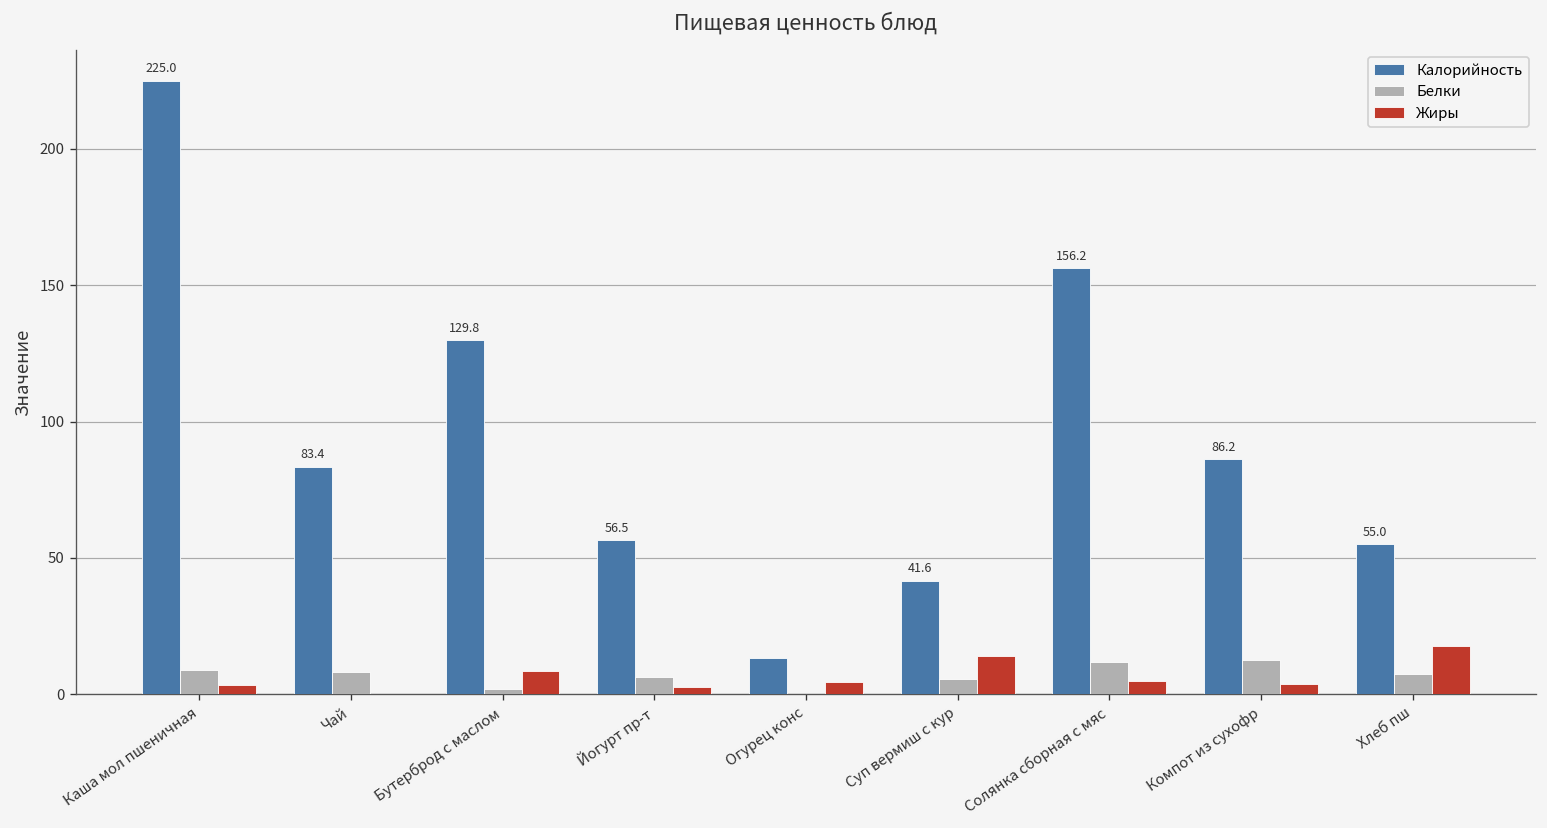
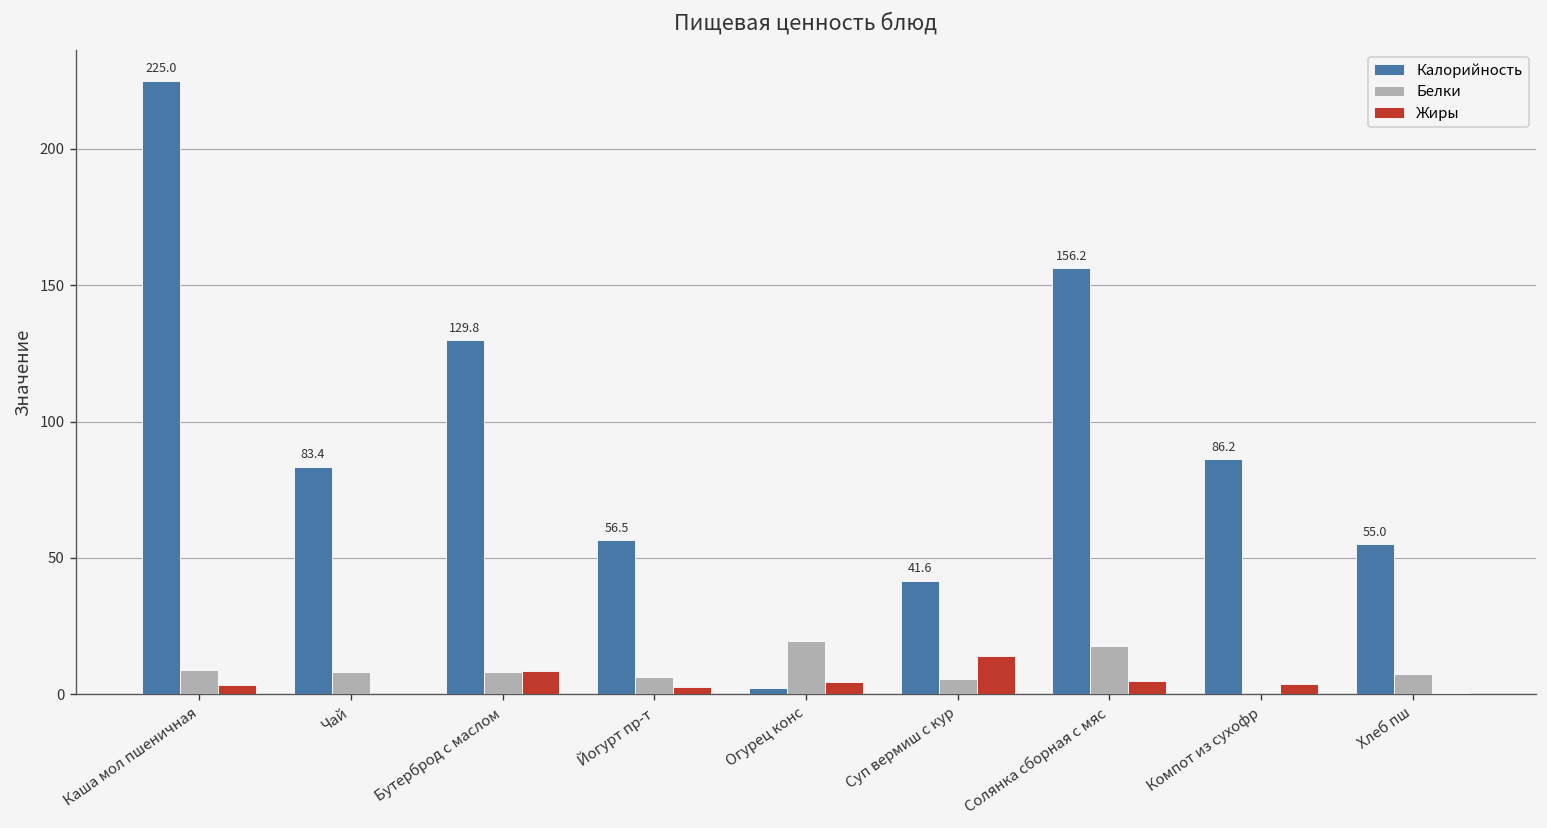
Белки, Бутерброд с маслом: 2 -> 8
Калорийность, Огурец конс: 13 -> 2
Белки, Огурец конс: 0 -> 19
Белки, Солянка сборная с мяс: 12 -> 18
Белки, Компот из сухофр: 13 -> 0
Жиры, Хлеб пш: 18 -> 0
